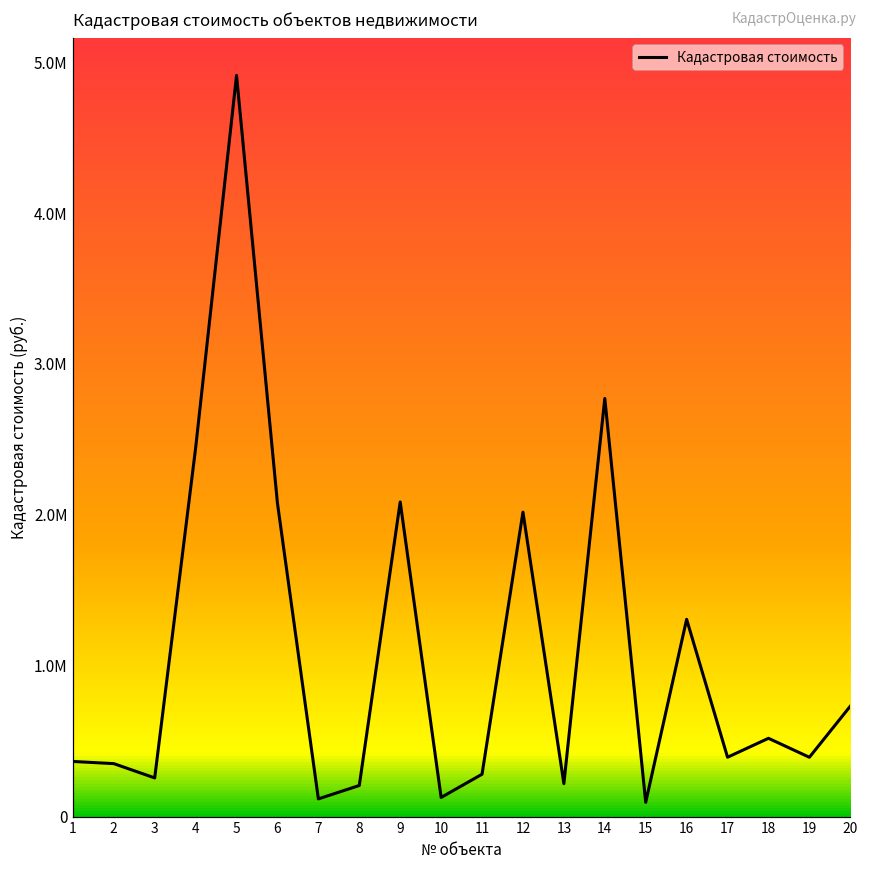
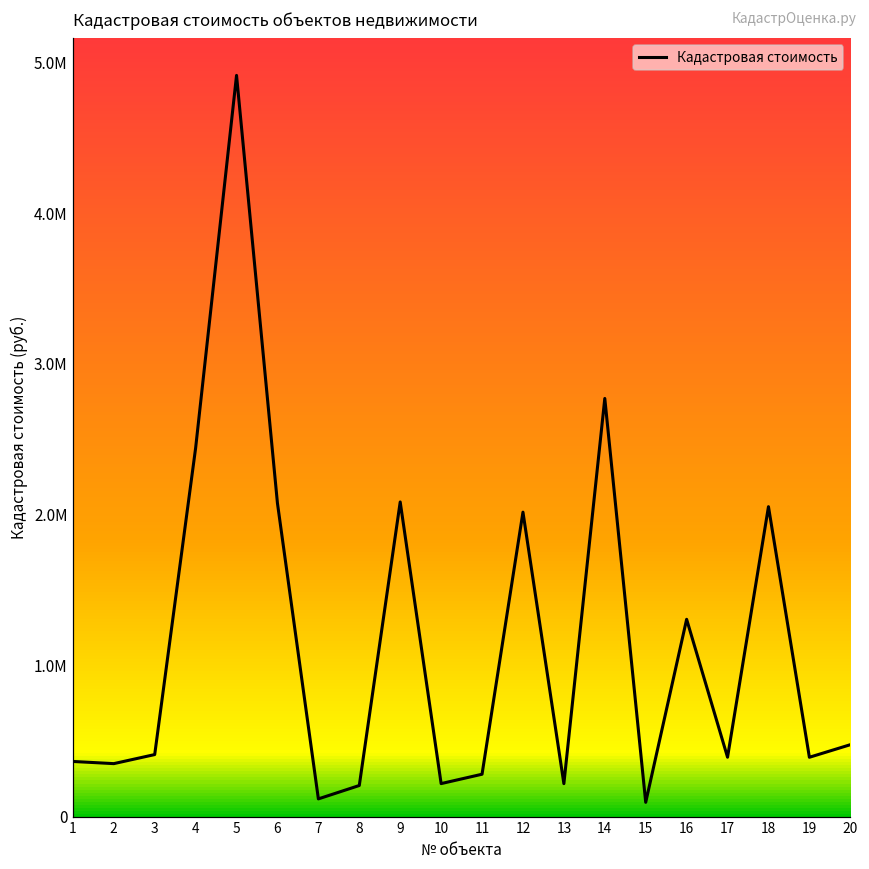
3: 260000 -> 410000
10: 130000 -> 220000
18: 520000 -> 2050000
20: 730000 -> 480000
